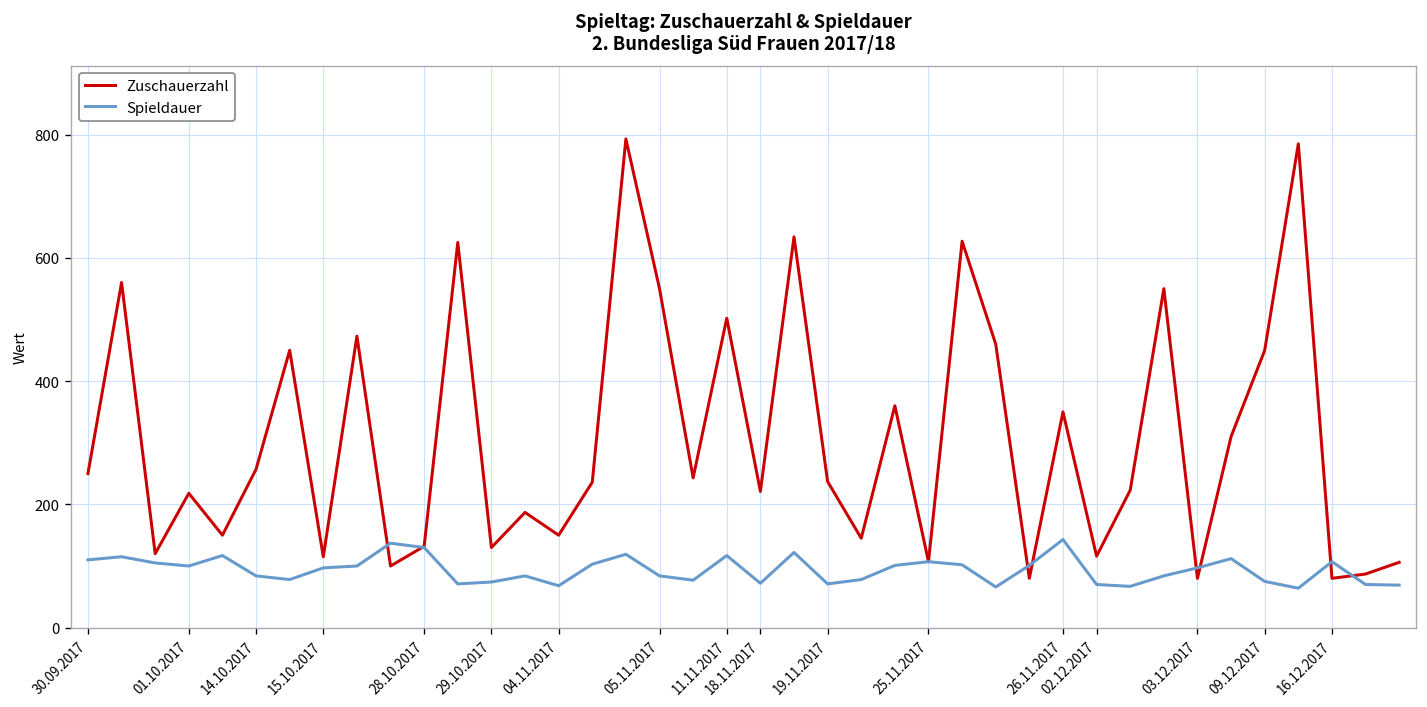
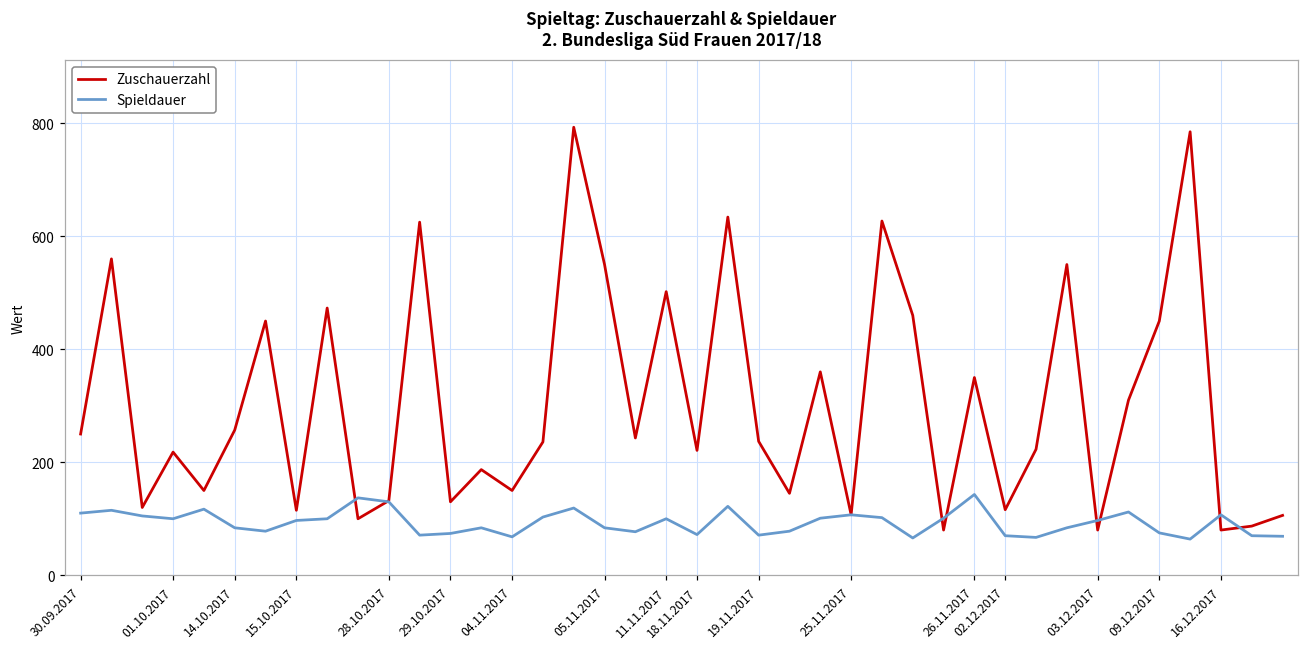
Spieldauer, 11.11.2017: 120 -> 100
